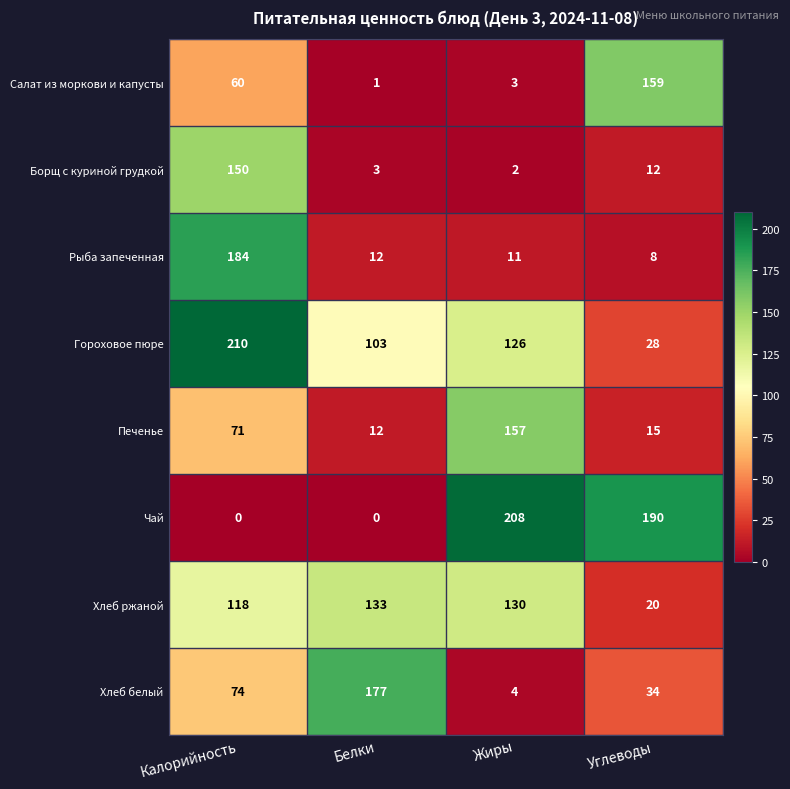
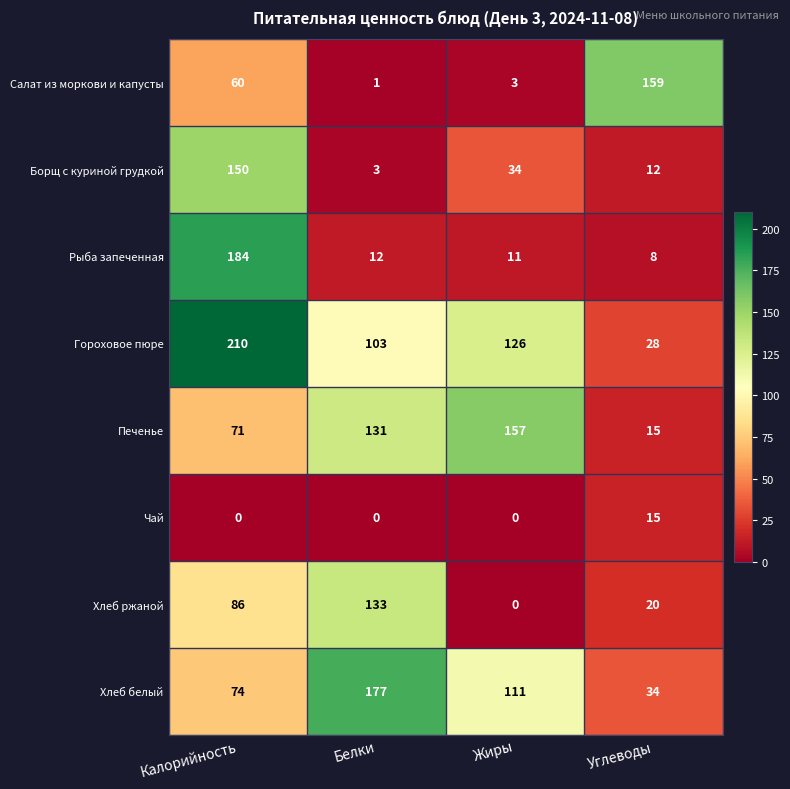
Борщ с куриной грудкой, Жиры: 2 -> 34
Печенье, Белки: 12 -> 131
Чай, Жиры: 208 -> 0
Чай, Углеводы: 190 -> 15
Хлеб ржаной, Калорийность: 118 -> 86
Хлеб ржаной, Жиры: 130 -> 0
Хлеб белый, Жиры: 4 -> 111
